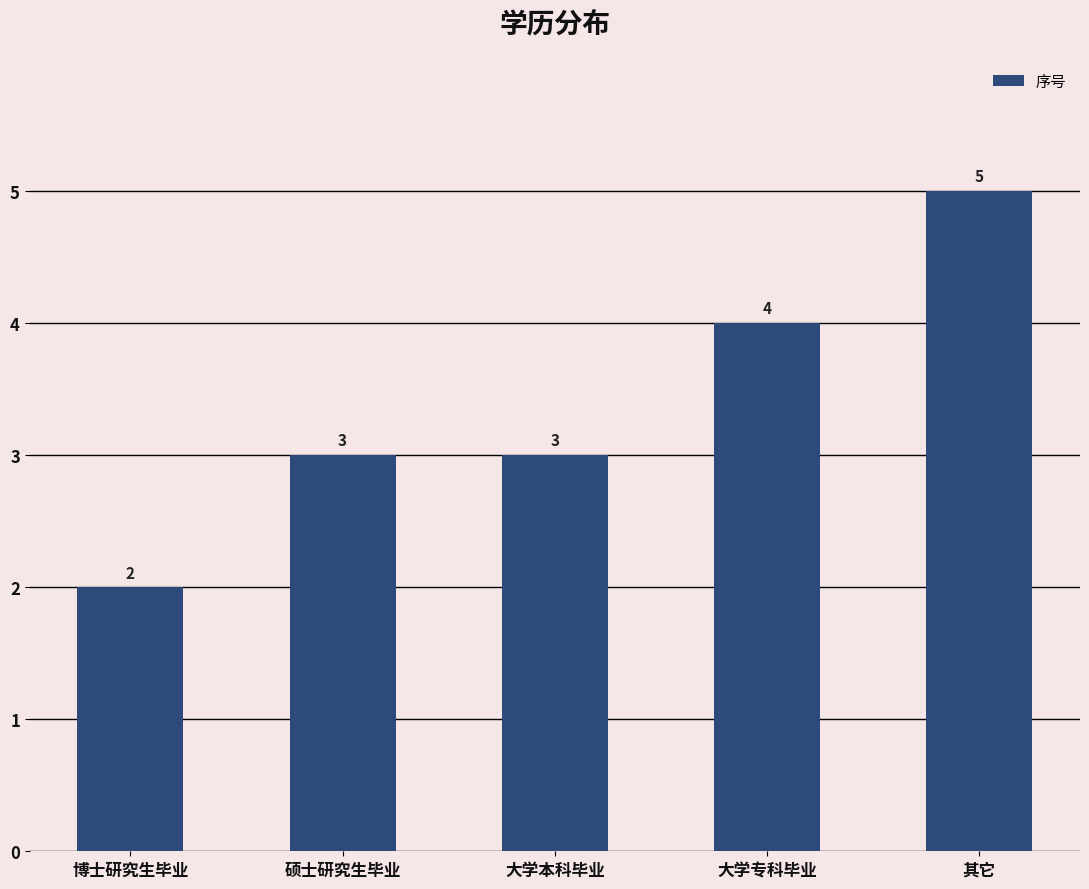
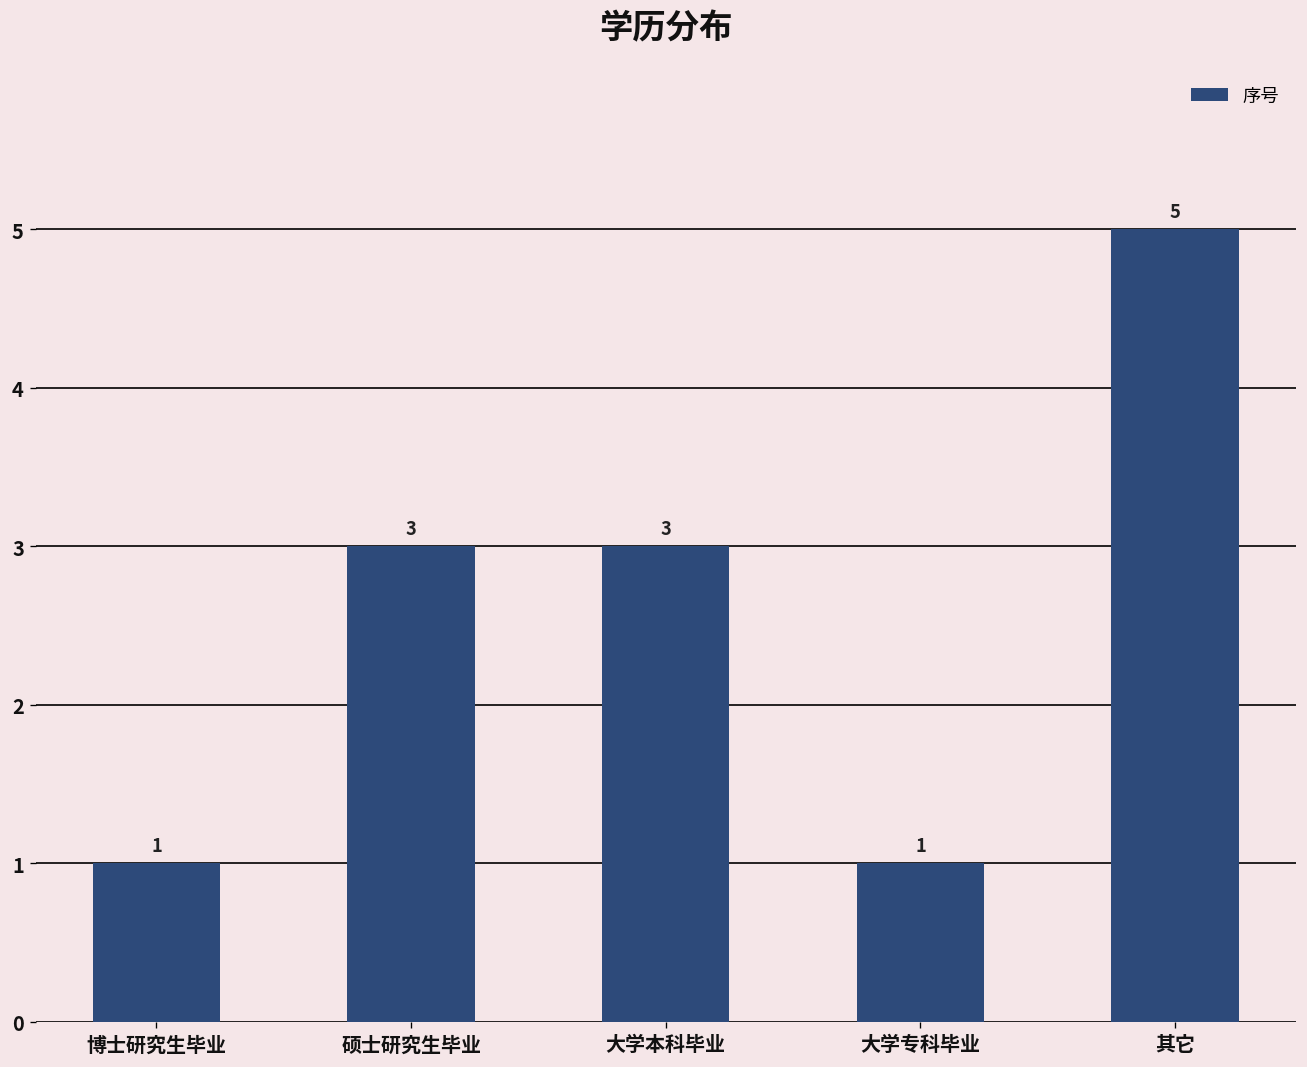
博士研究生毕业: 2 -> 1
大学专科毕业: 4 -> 1
